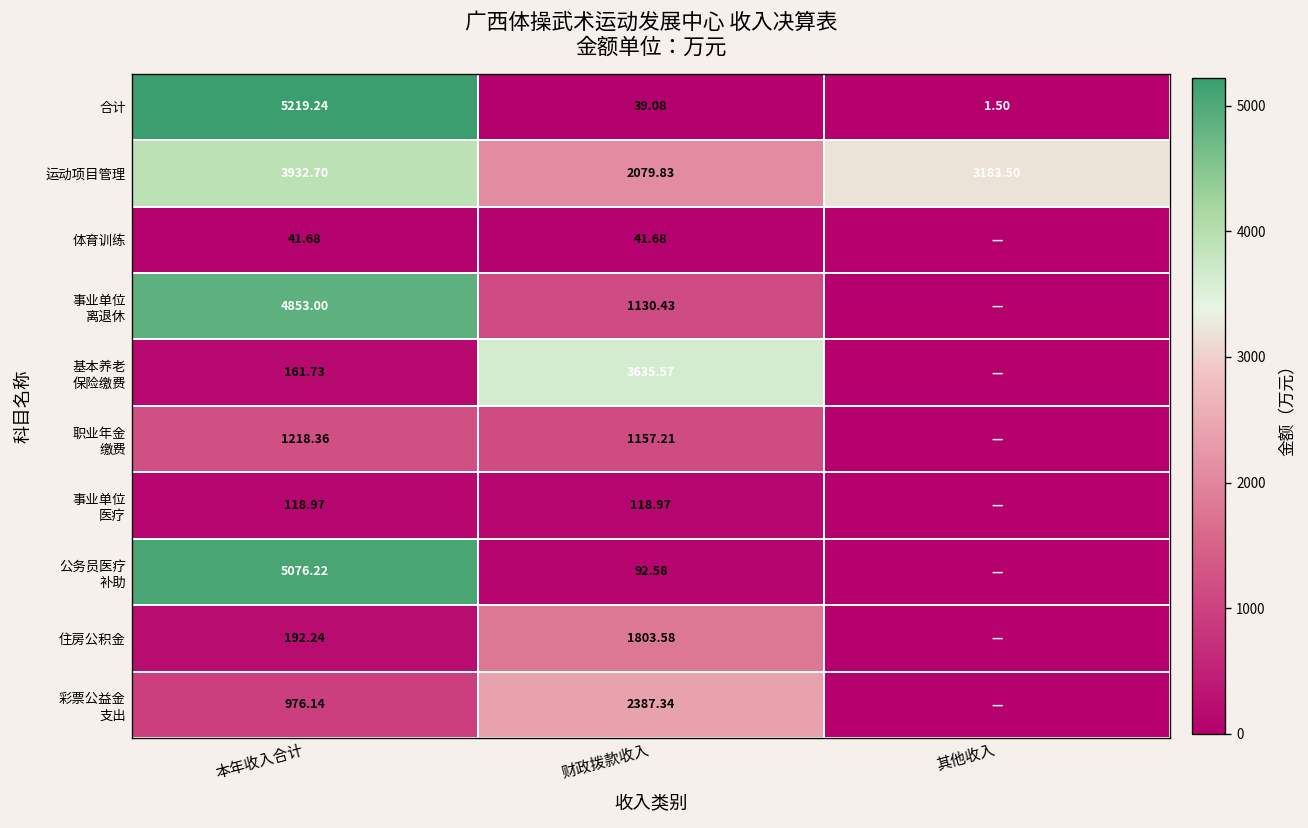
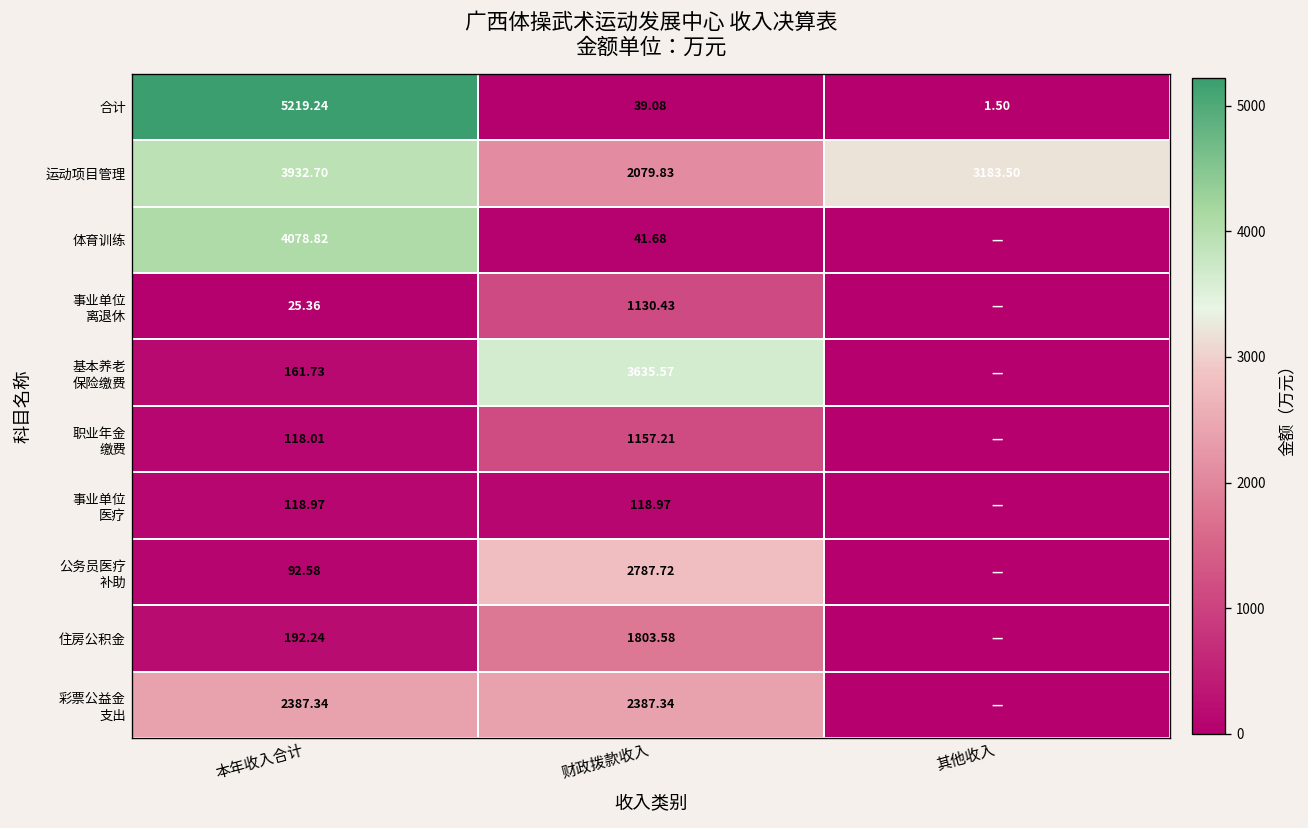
体育训练, 本年收入合计: 41.68 -> 4078.82
事业单位 离退休, 本年收入合计: 4853.00 -> 25.36
职业年金 缴费, 本年收入合计: 1218.36 -> 118.01
公务员医疗 补助, 本年收入合计: 5076.22 -> 92.58
公务员医疗 补助, 财政拨款收入: 92.58 -> 2787.72
彩票公益金 支出, 本年收入合计: 976.14 -> 2387.34
